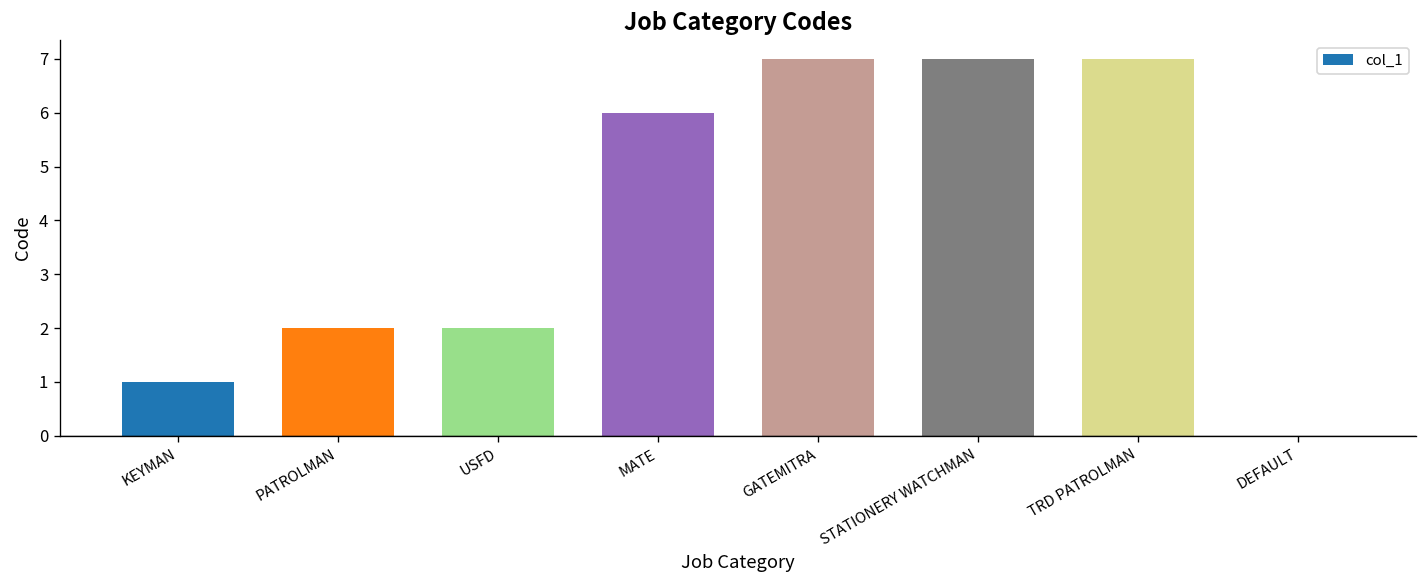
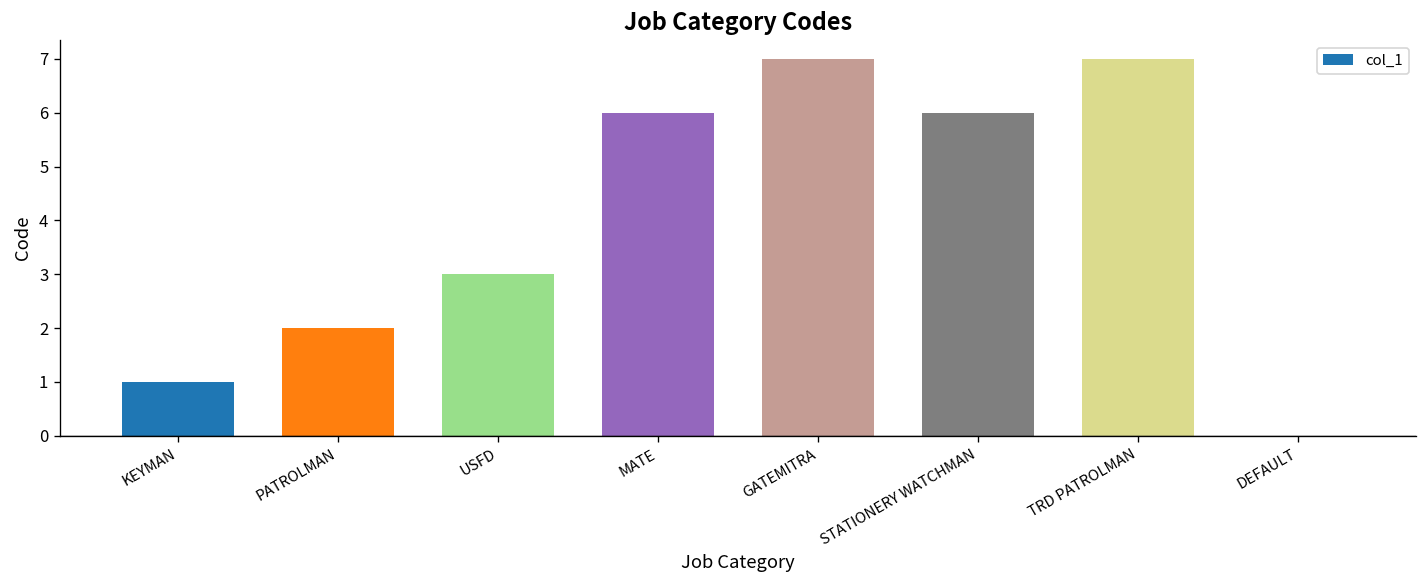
USFD: 2 -> 3
STATIONERY WATCHMAN: 7 -> 6
